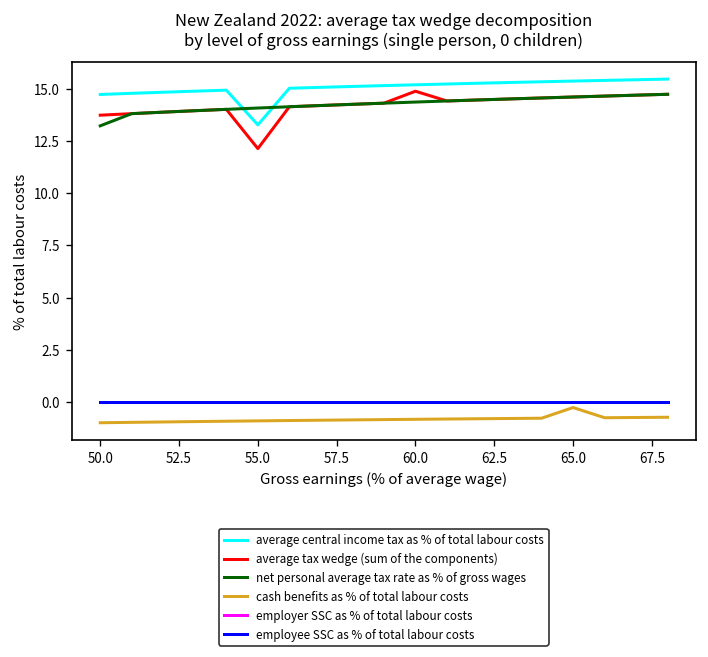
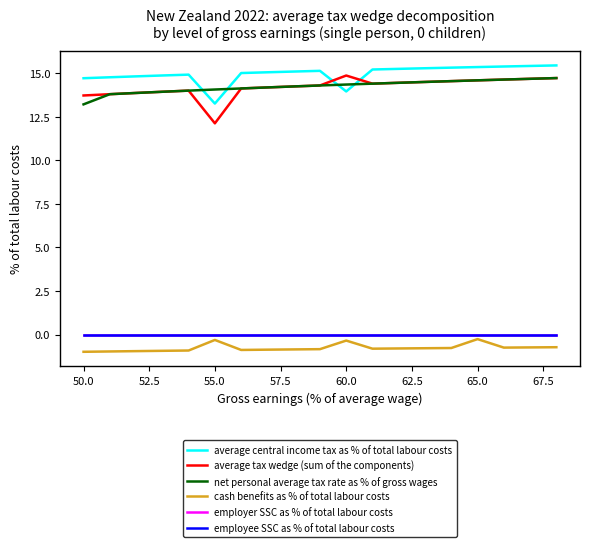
cash benefits as % of total labour costs, 55.0: -0.9 -> -0.3
average central income tax as % of total labour costs, 60.0: 15.2 -> 14.0
cash benefits as % of total labour costs, 60.0: -0.8 -> -0.3
